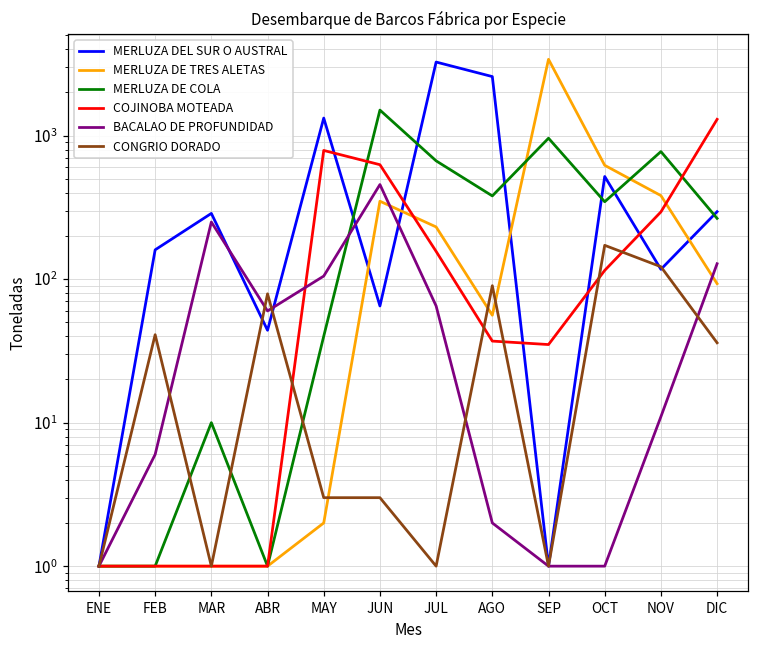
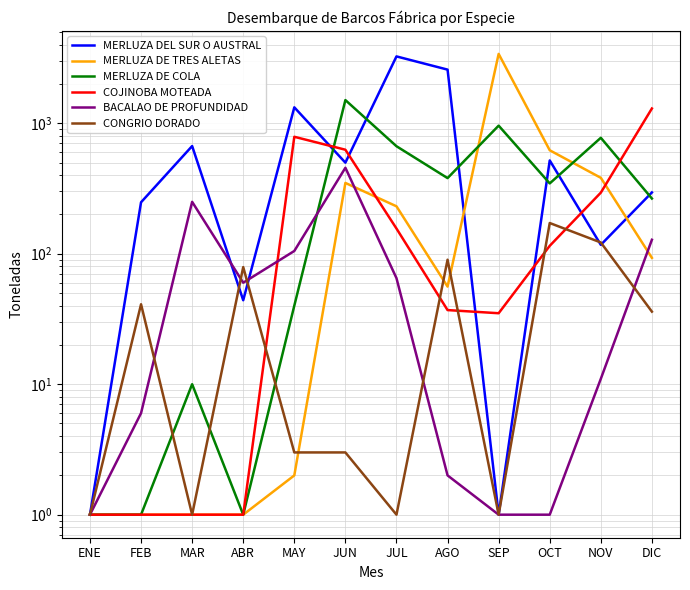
MERLUZA DEL SUR O AUSTRAL, FEB: 160 -> 250
MERLUZA DEL SUR O AUSTRAL, MAR: 290 -> 700
MERLUZA DEL SUR O AUSTRAL, JUN: 70 -> 500
